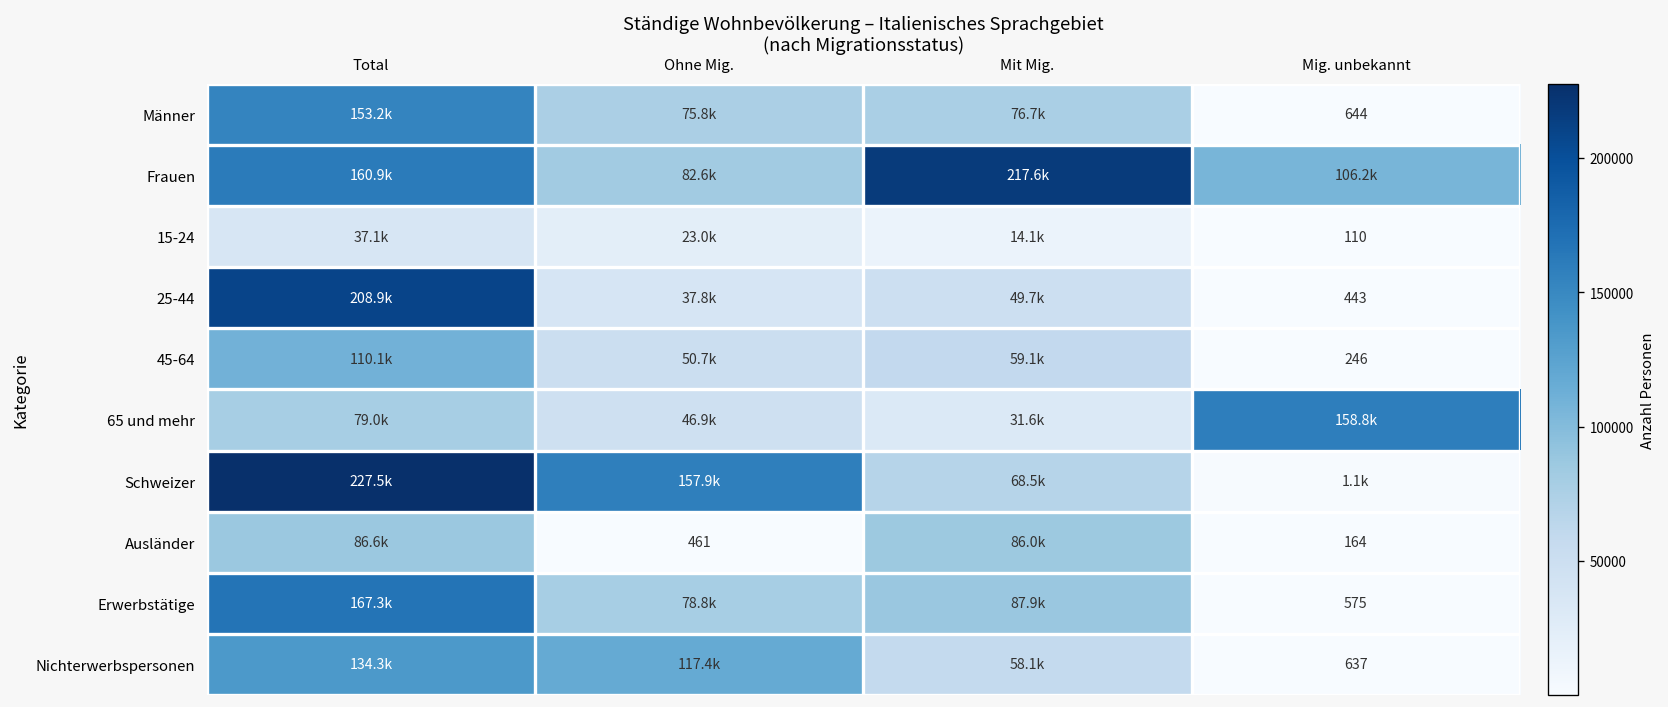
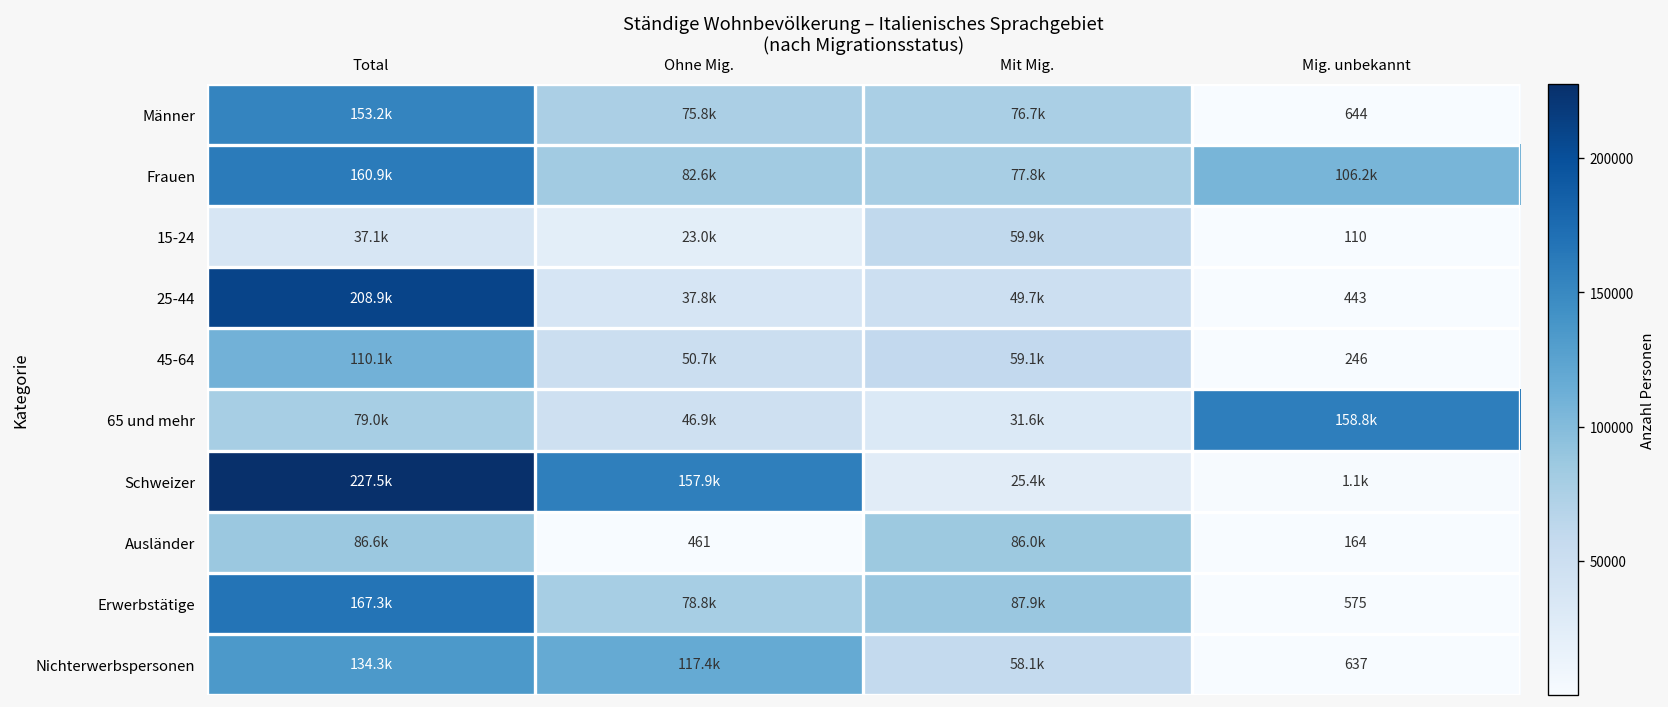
Frauen, Mit Mig.: 217.6k -> 77.8k
15-24, Mit Mig.: 14.1k -> 59.9k
Schweizer, Mit Mig.: 68.5k -> 25.4k
